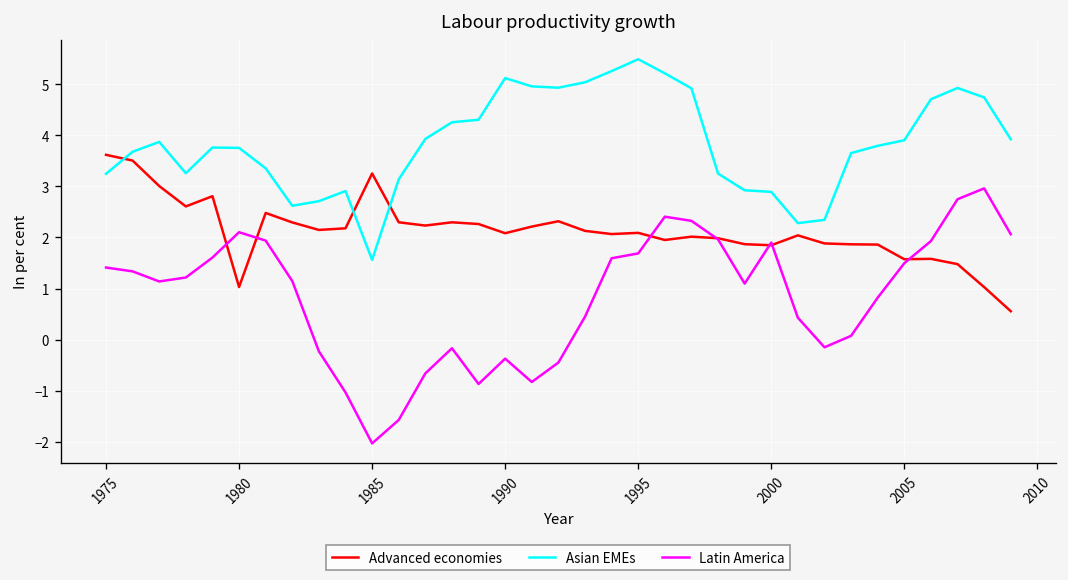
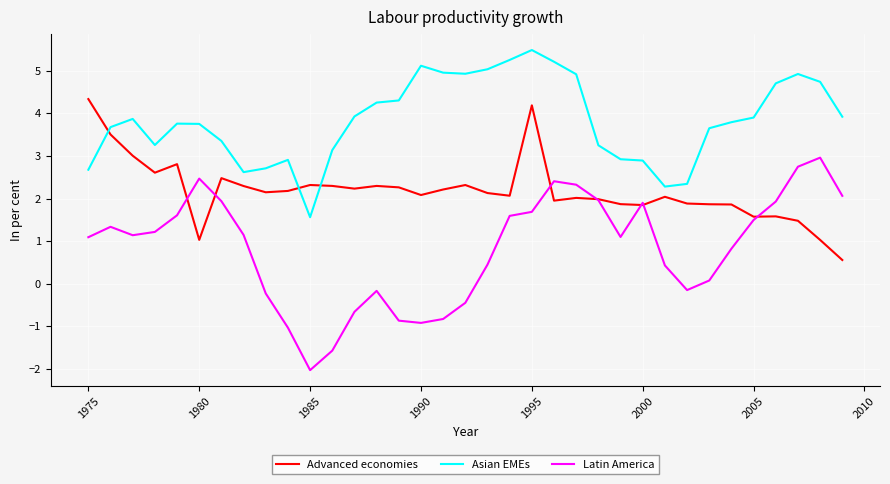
Advanced economies, 1975: 3.6 -> 4.3
Asian EMEs, 1975: 3.2 -> 2.7
Latin America, 1975: 1.4 -> 1.1
Latin America, 1980: 2.1 -> 2.5
Advanced economies, 1985: 3.3 -> 2.3
Latin America, 1990: -0.4 -> -0.9
Advanced economies, 1995: 2.1 -> 4.2
